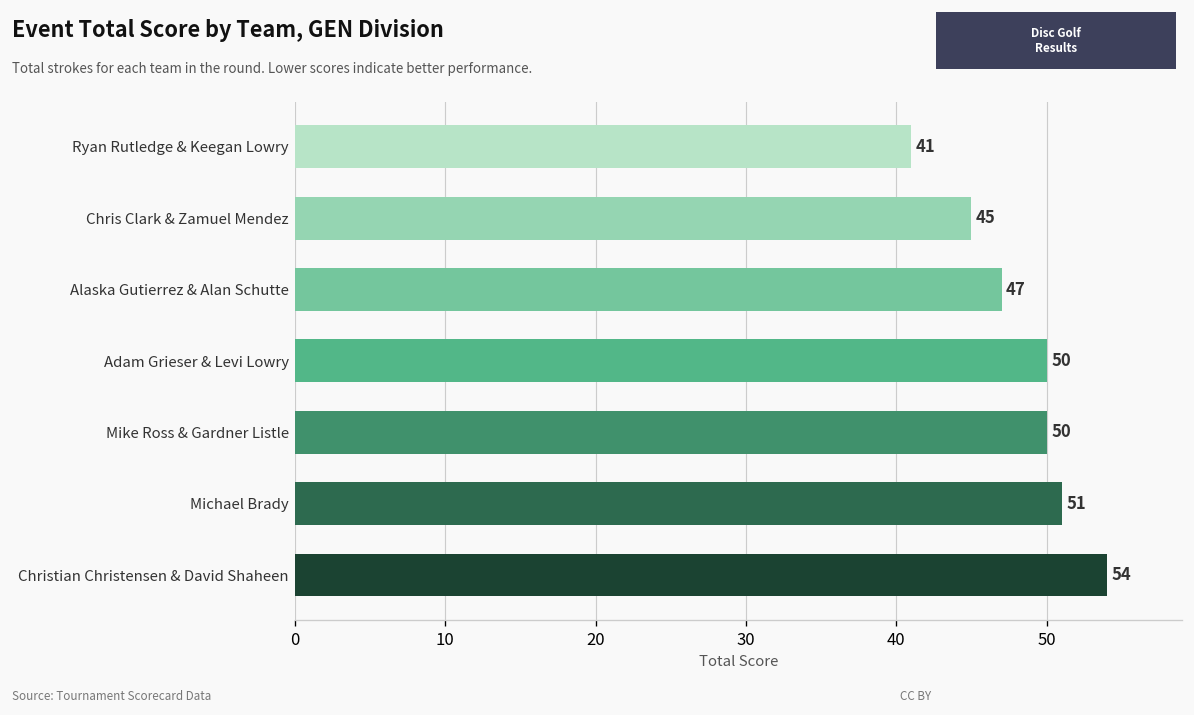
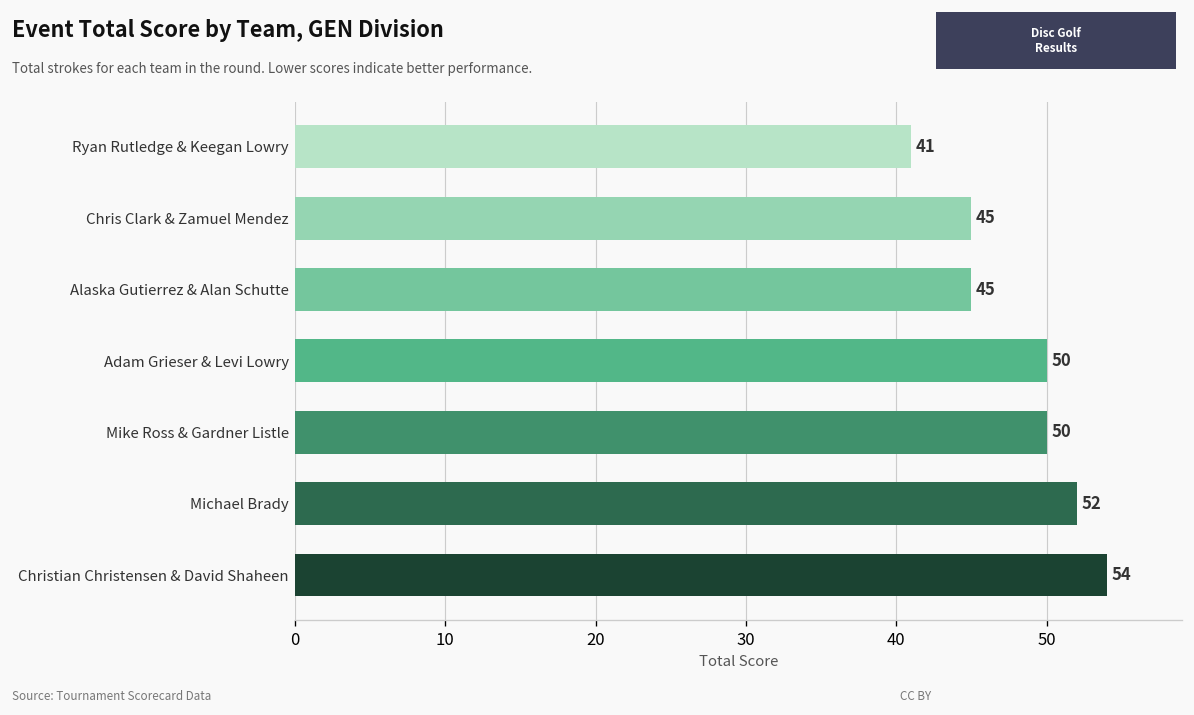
Alaska Gutierrez & Alan Schutte: 47 -> 45
Michael Brady: 51 -> 52
